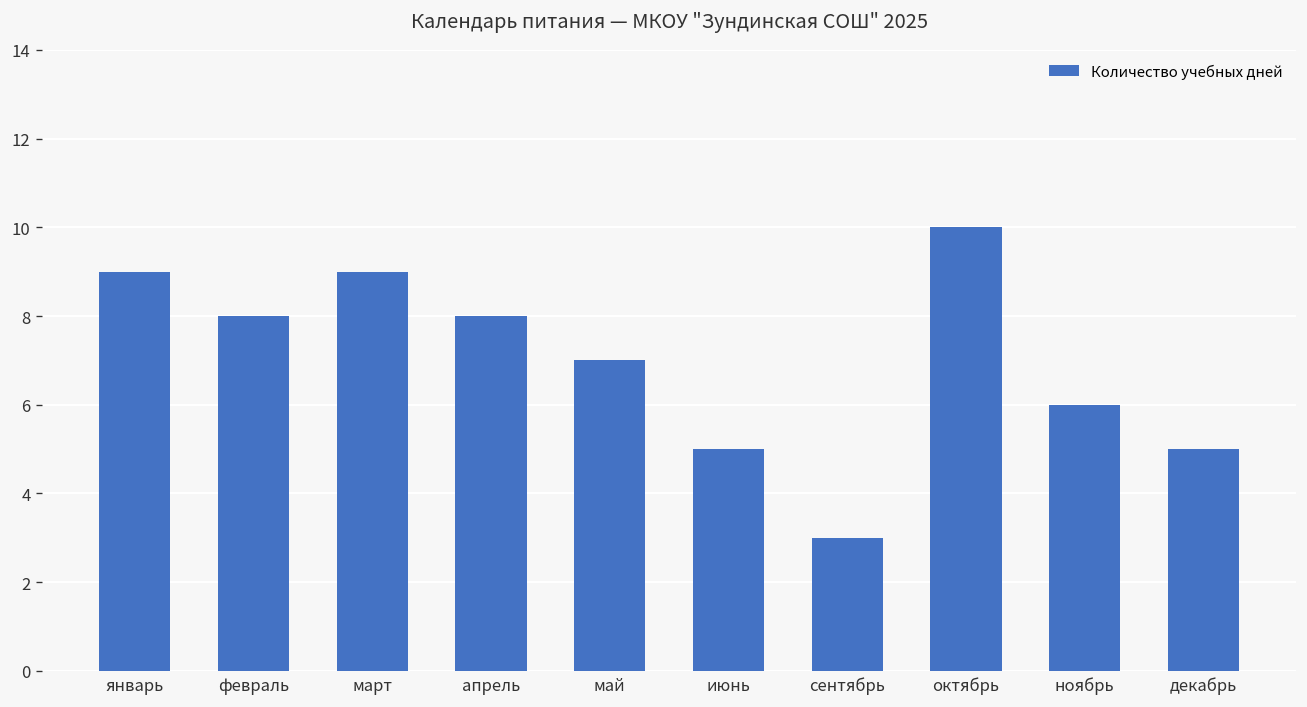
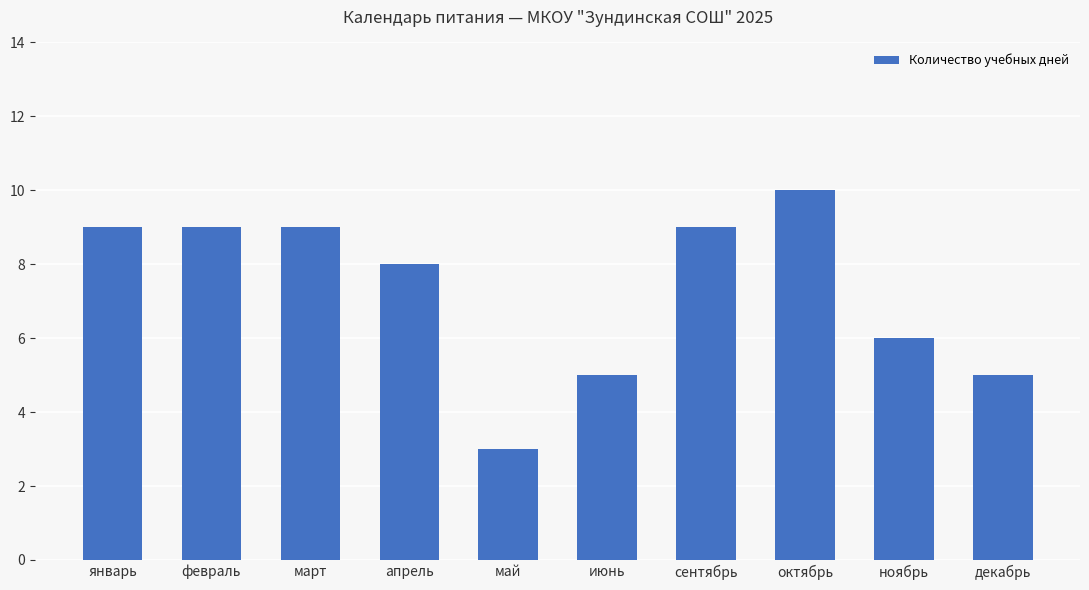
февраль: 8 -> 9
май: 7 -> 3
сентябрь: 3 -> 9
